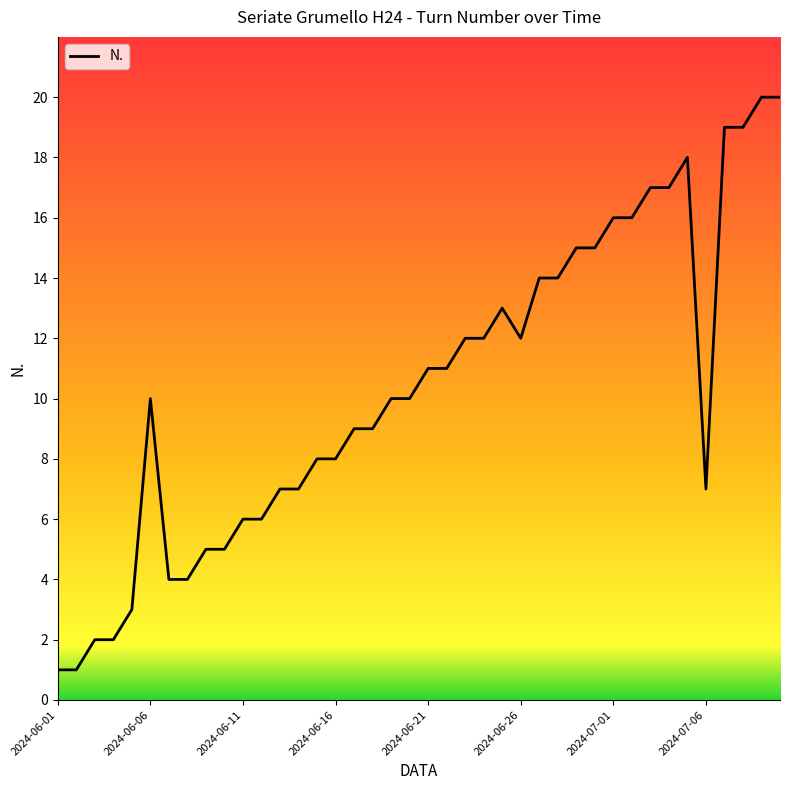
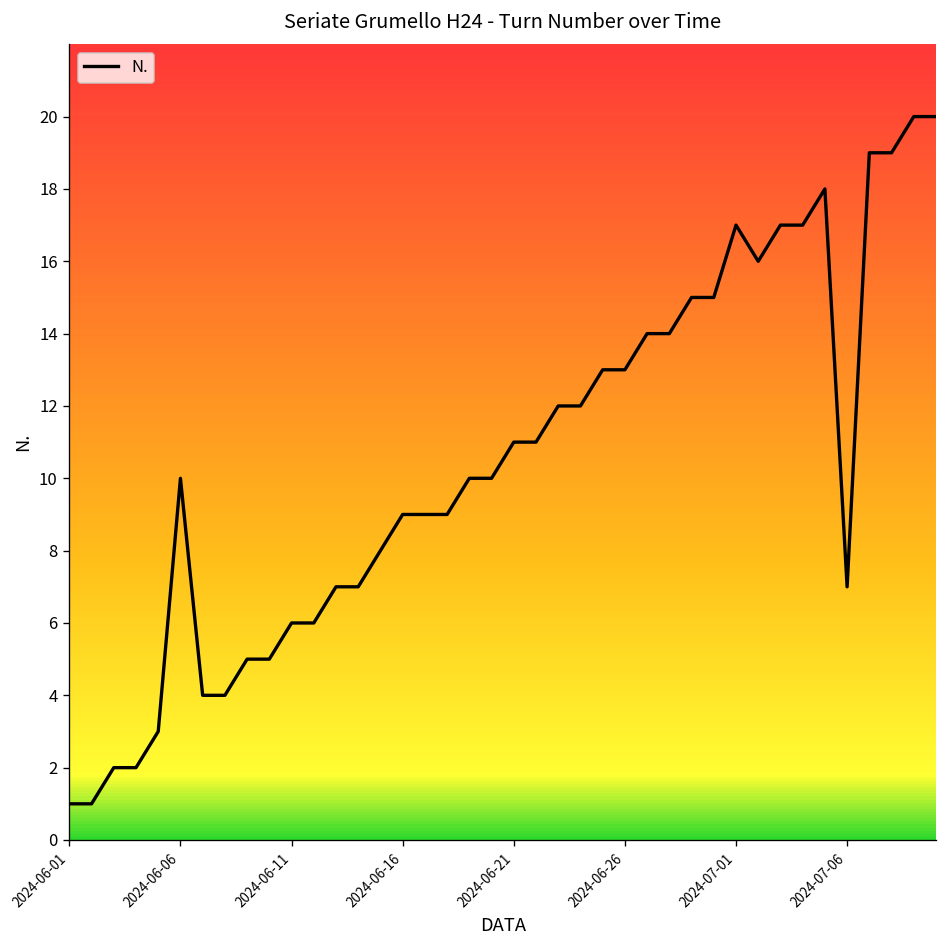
2024-06-16: 8 -> 9
2024-06-26: 12 -> 13
2024-07-01: 16 -> 17
